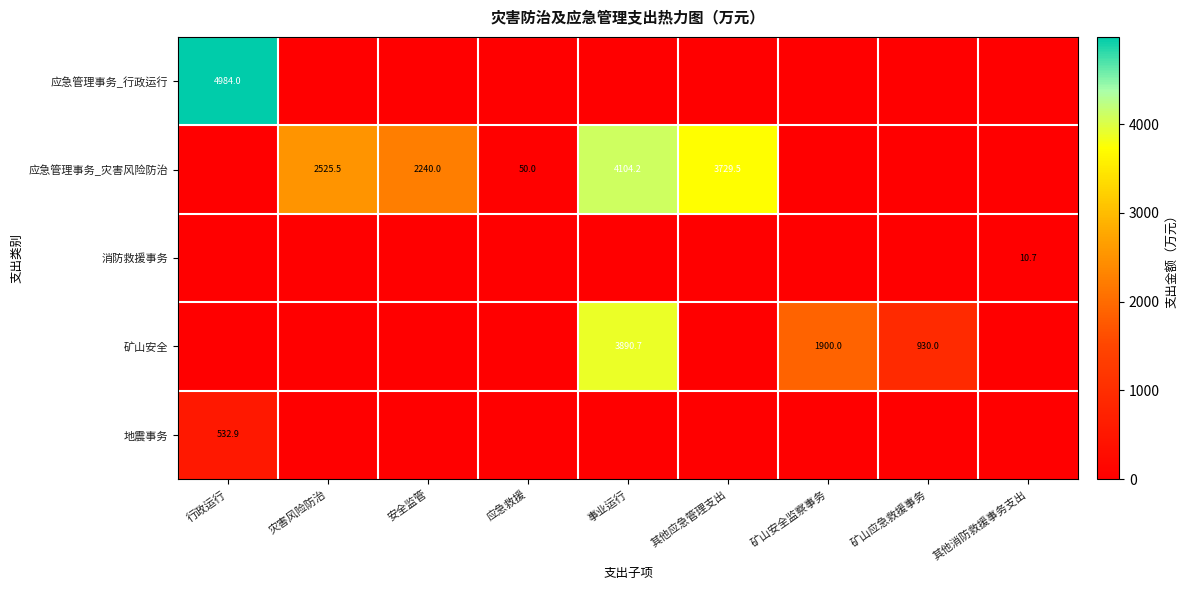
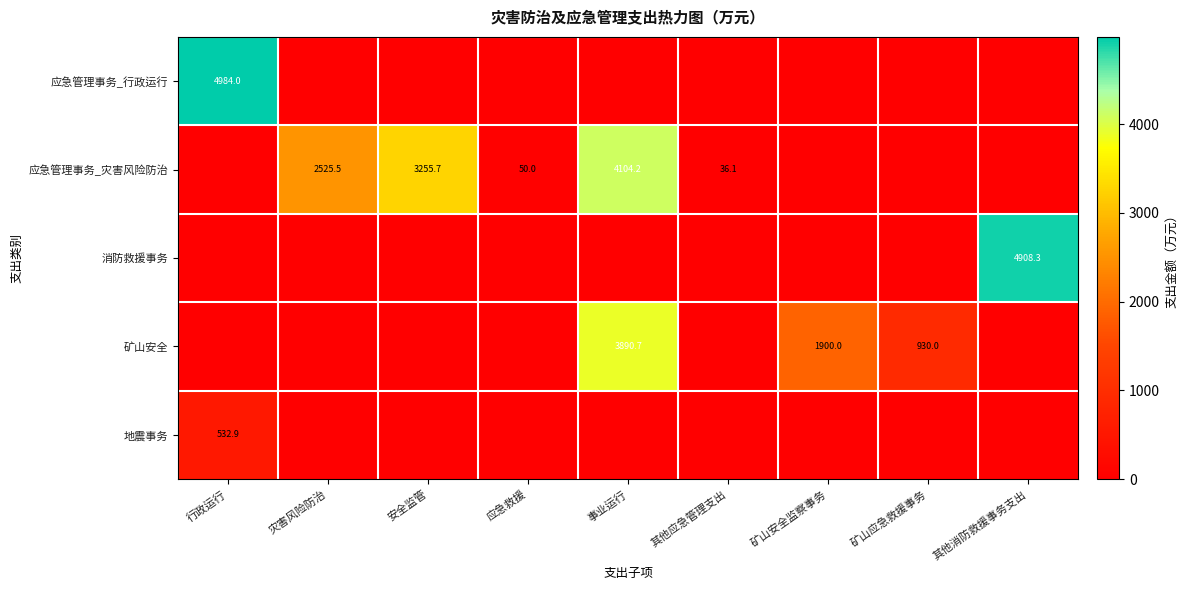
应急管理事务_灾害风险防治, 安全监管: 2240.0 -> 3255.7
应急管理事务_灾害风险防治, 其他应急管理支出: 3729.5 -> 36.1
消防救援事务, 其他消防救援事务支出: 10.7 -> 4908.3
